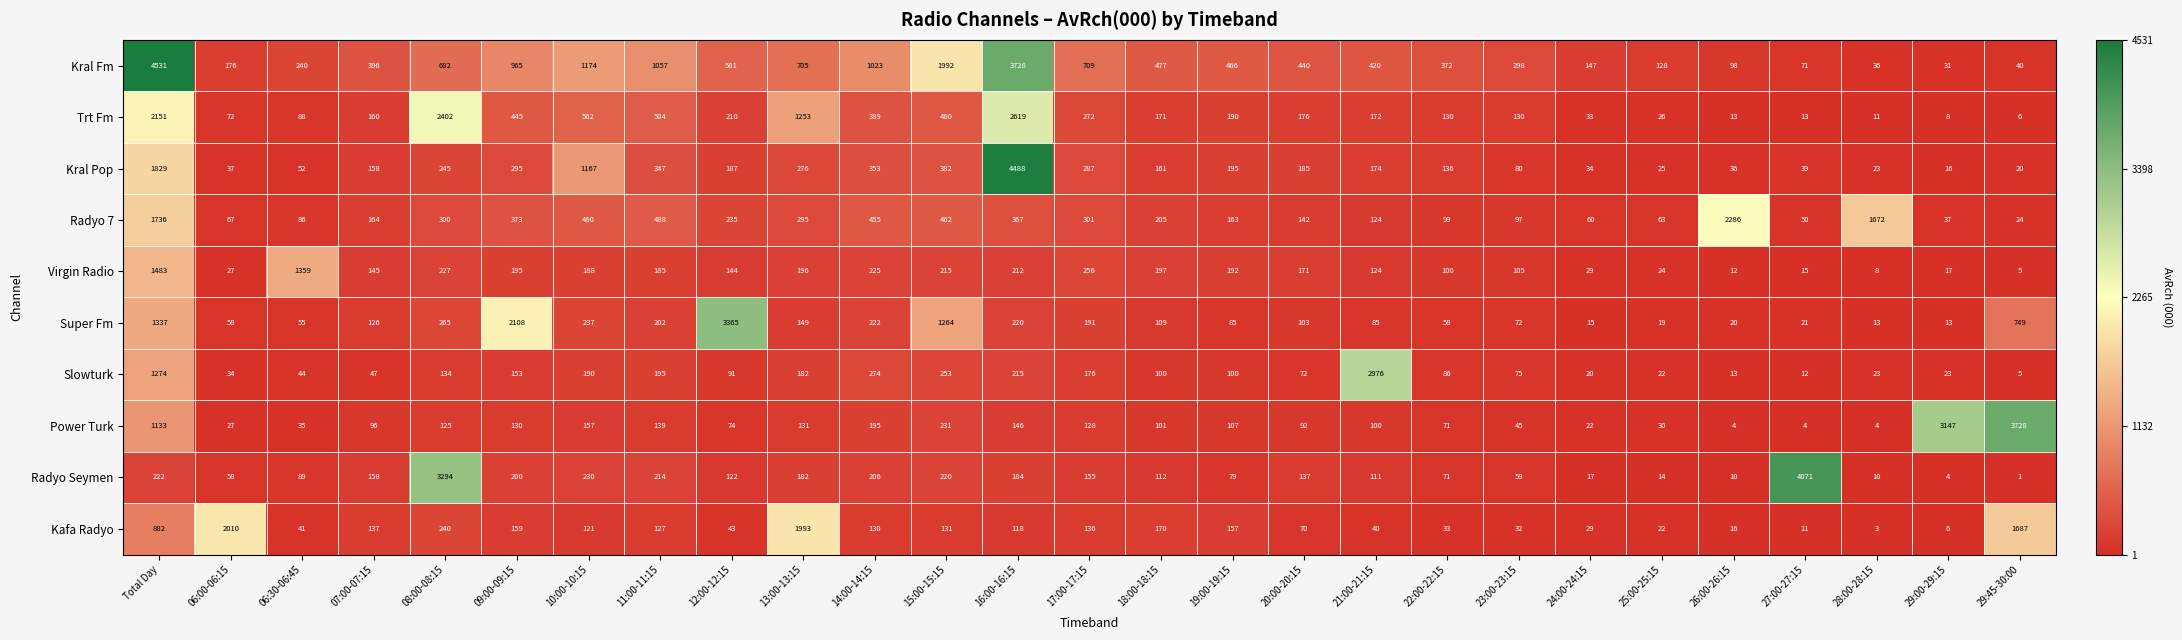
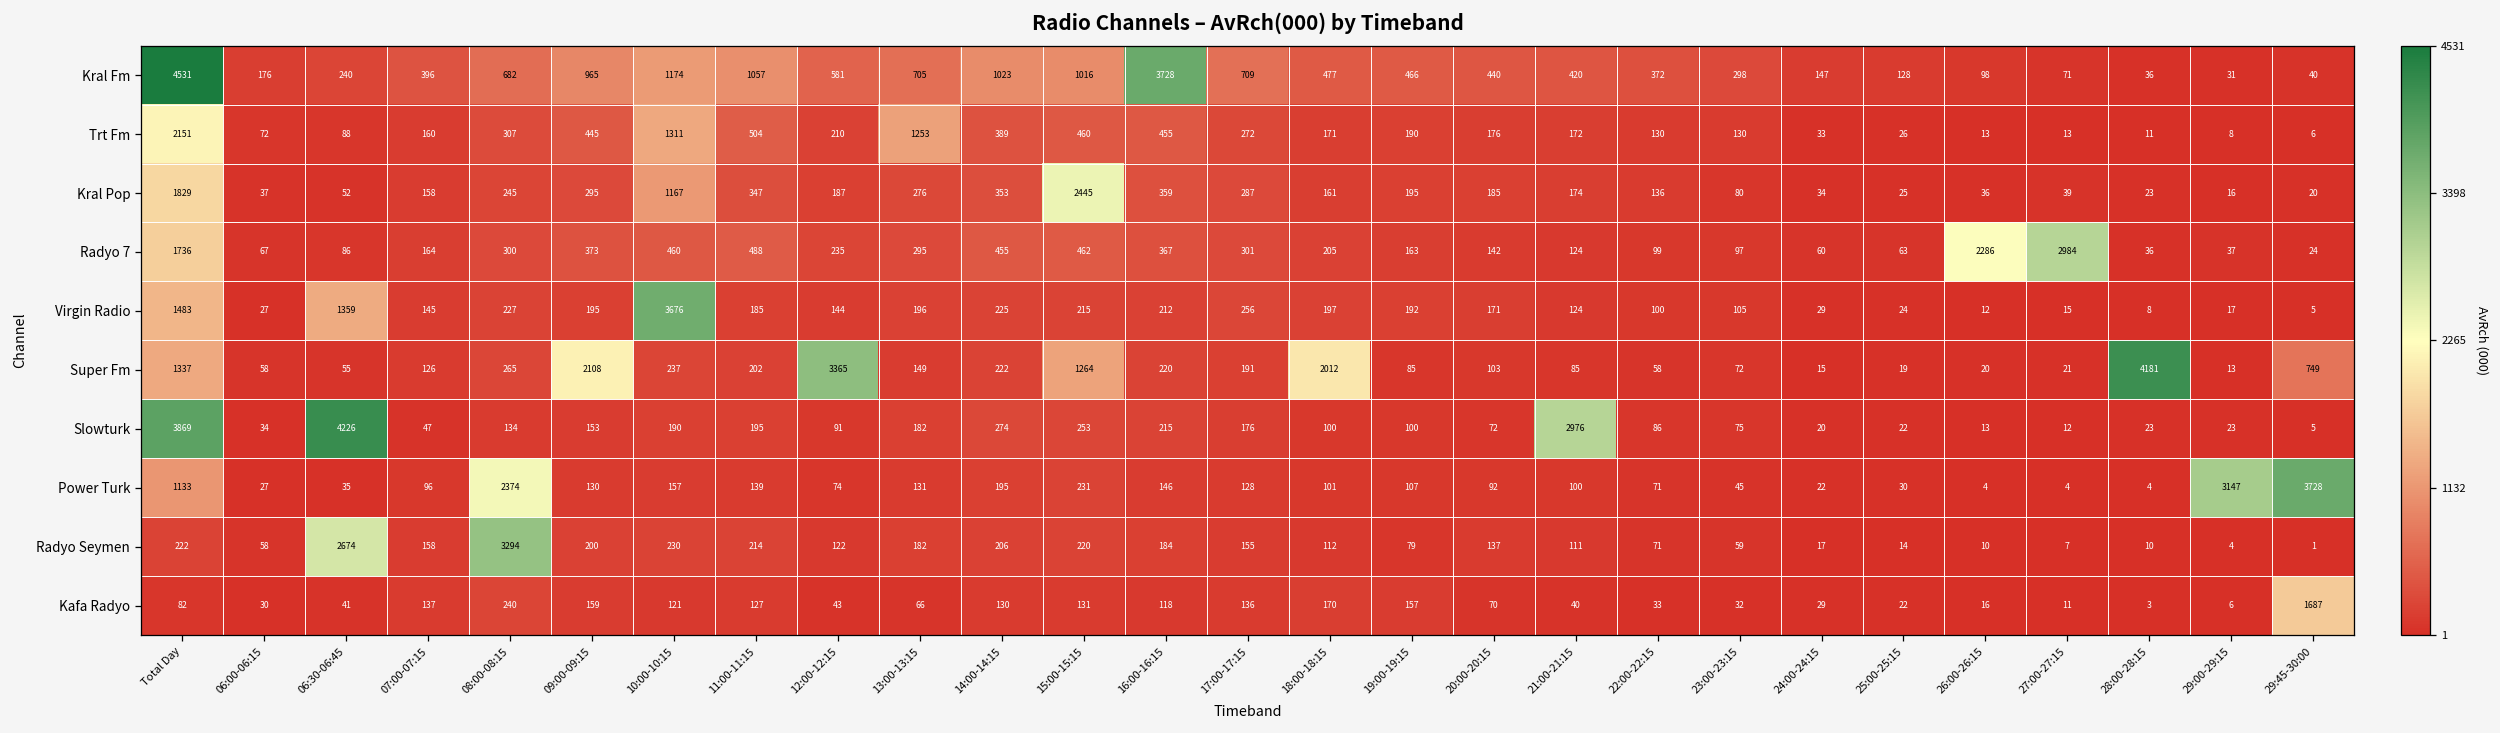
Kral Fm, 15:00-15:15: 1992 -> 1016
Trt Fm, 08:00-08:15: 2402 -> 307
Trt Fm, 10:00-10:15: 562 -> 1311
Trt Fm, 16:00-16:15: 2619 -> 455
Kral Pop, 15:00-15:15: 382 -> 2445
Kral Pop, 16:00-16:15: 4488 -> 359
Radyo 7, 27:00-27:15: 50 -> 2984
Radyo 7, 28:00-28:15: 1672 -> 36
Virgin Radio, 10:00-10:15: 188 -> 3676
Super Fm, 18:00-18:15: 109 -> 2012
Super Fm, 28:00-28:15: 13 -> 4181
Slowturk, Total Day: 1274 -> 3869
Slowturk, 06:30-06:45: 44 -> 4226
Power Turk, 08:00-08:15: 125 -> 2374
Radyo Seymen, 06:30-06:45: 89 -> 2674
Radyo Seymen, 27:00-27:15: 4071 -> 7
Kafa Radyo, Total Day: 882 -> 82
Kafa Radyo, 06:00-06:15: 2010 -> 30
Kafa Radyo, 13:00-13:15: 1993 -> 66
